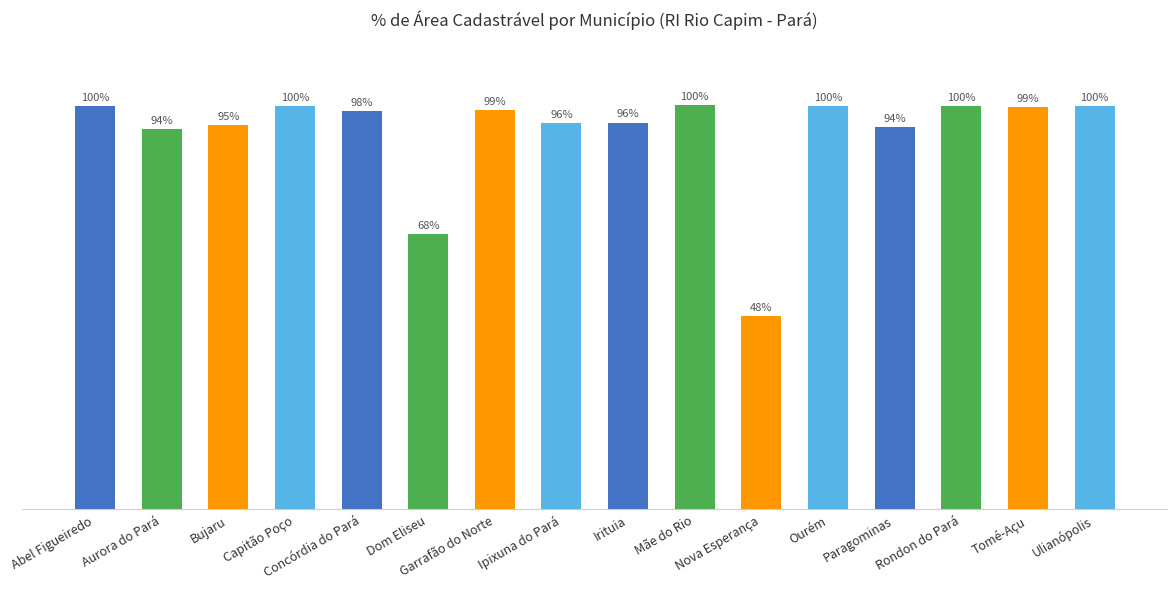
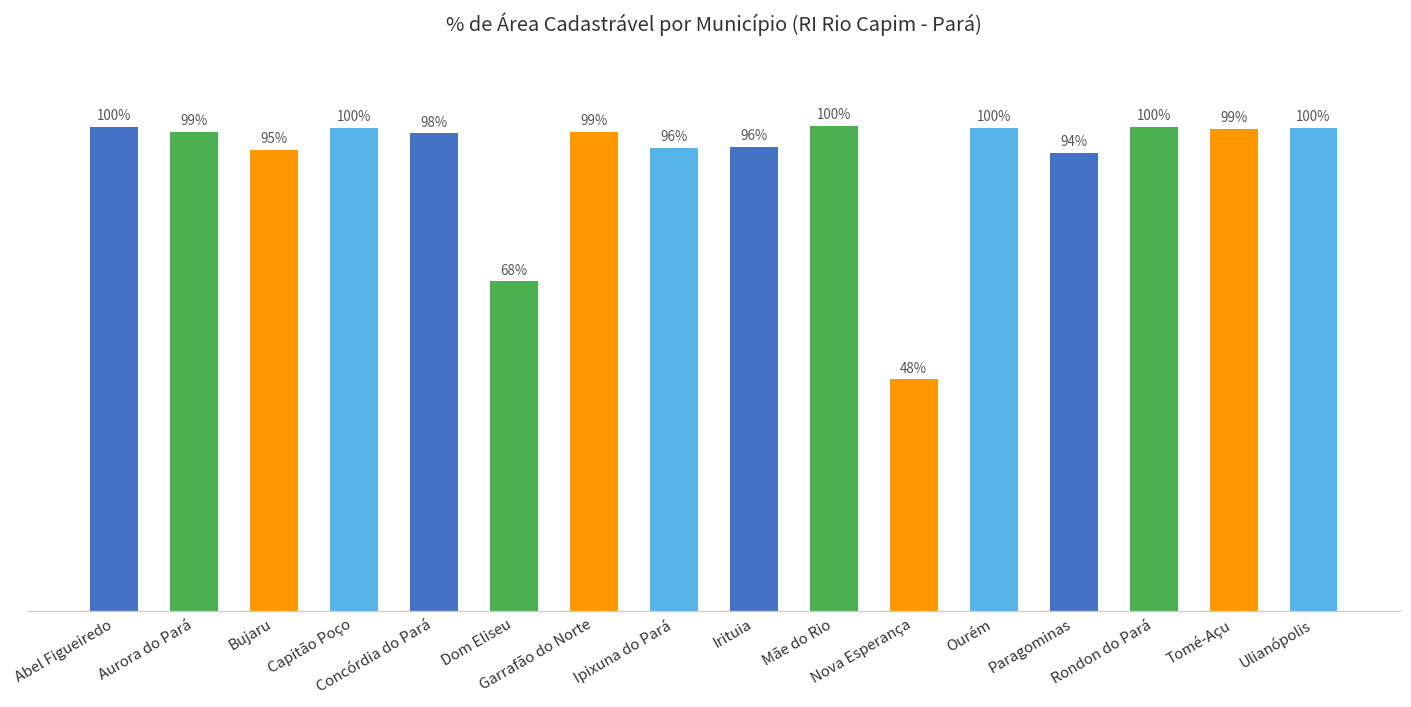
Aurora do Pará: 94% -> 99%
